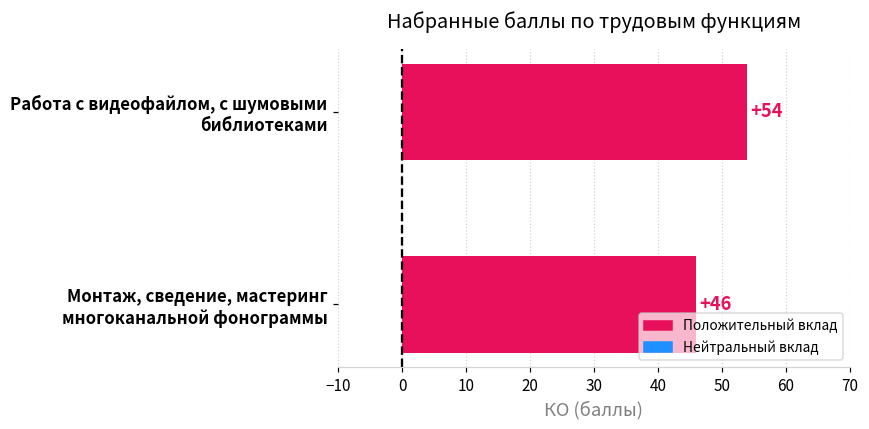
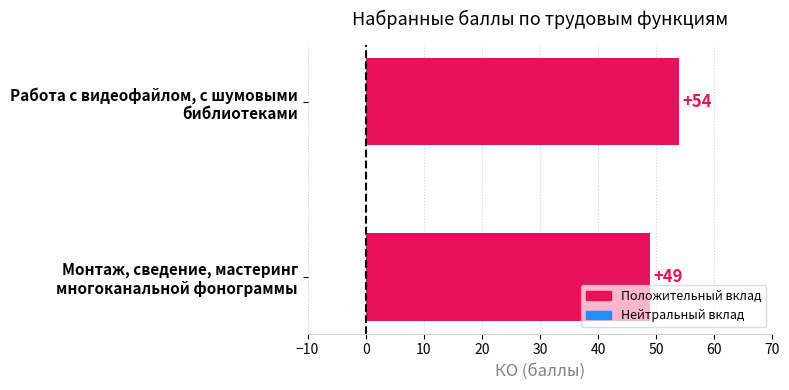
Монтаж, сведение, мастеринг многоканальной фонограммы: +46 -> +49
